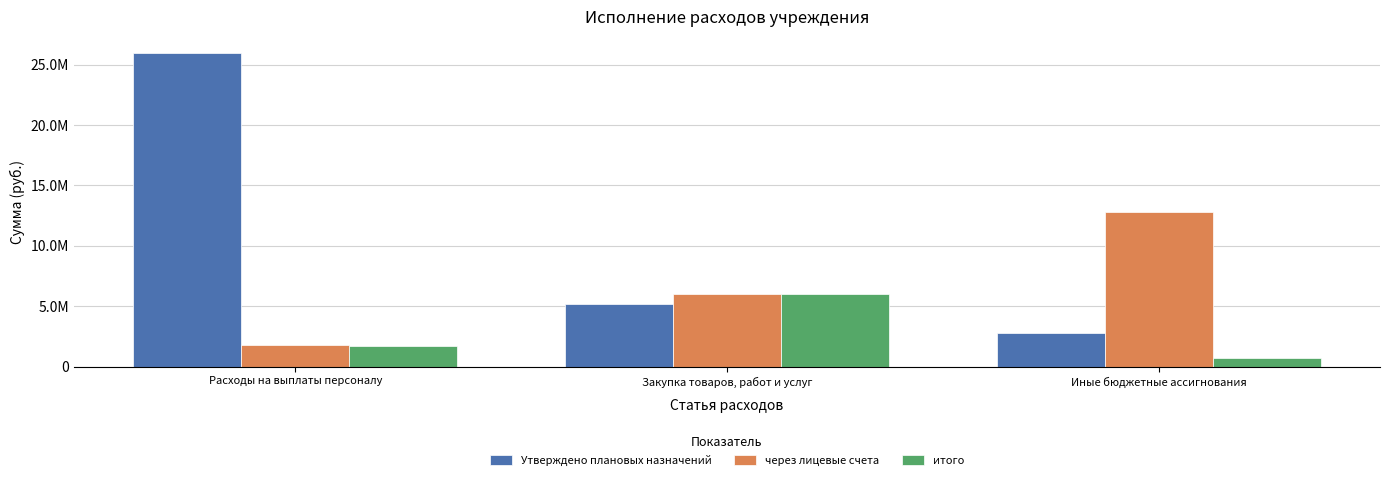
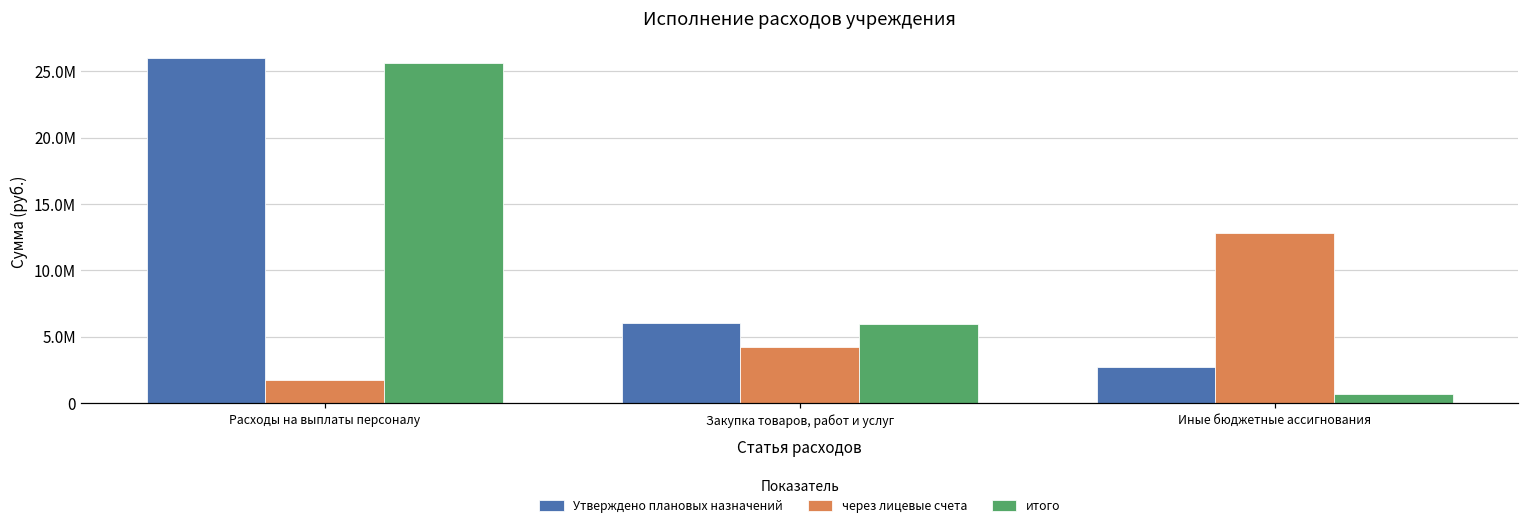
итого, Расходы на выплаты персоналу: 1700000 -> 25600000
Утверждено плановых назначений, Закупка товаров, работ и услуг: 5100000 -> 6000000
через лицевые счета, Закупка товаров, работ и услуг: 6000000 -> 4300000
